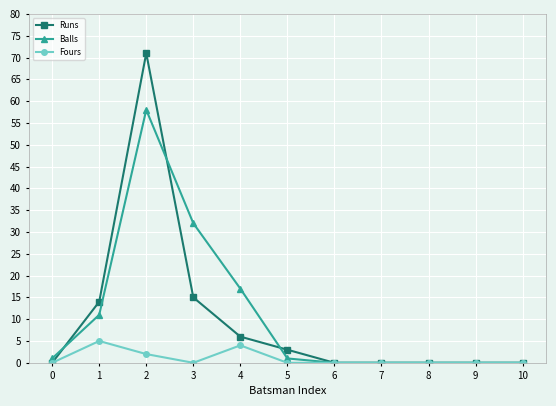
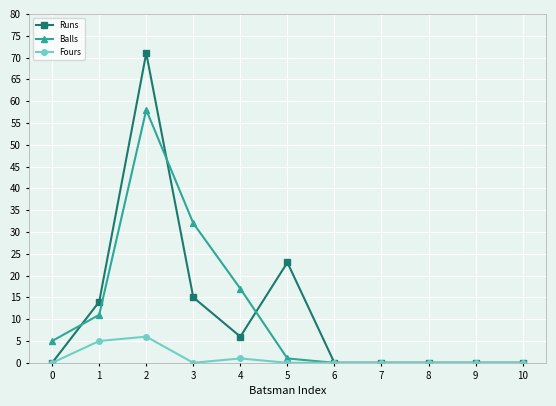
Balls, 0: 1 -> 5
Fours, 2: 2 -> 6
Fours, 4: 4 -> 1
Runs, 5: 3 -> 23
